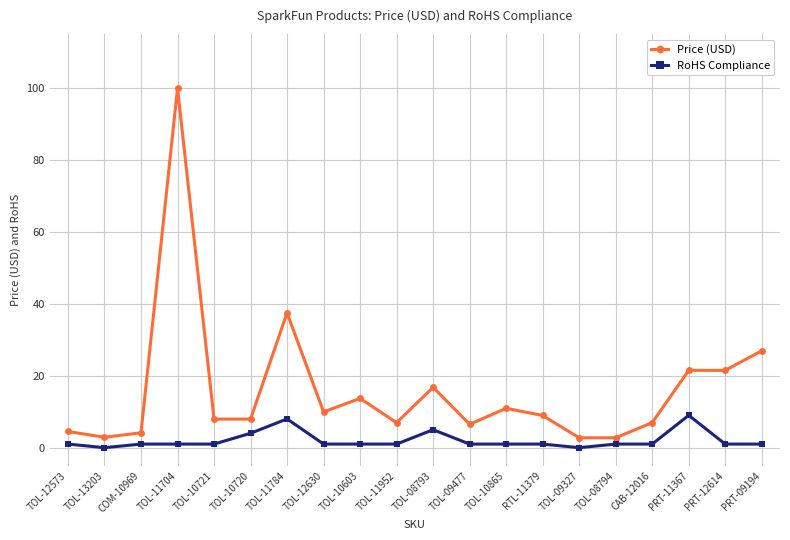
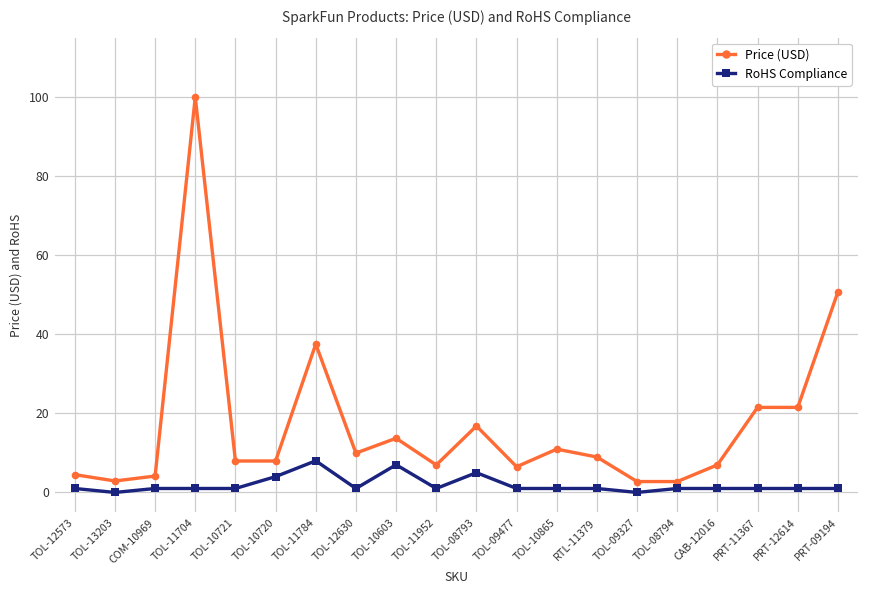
RoHS Compliance, TOL-10603: 1 -> 7
RoHS Compliance, PRT-11367: 9 -> 1
Price (USD), PRT-09194: 27 -> 51
